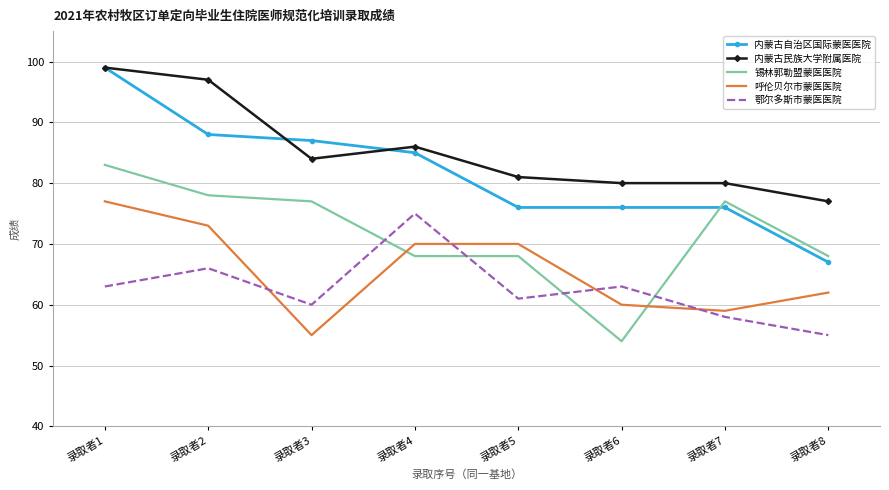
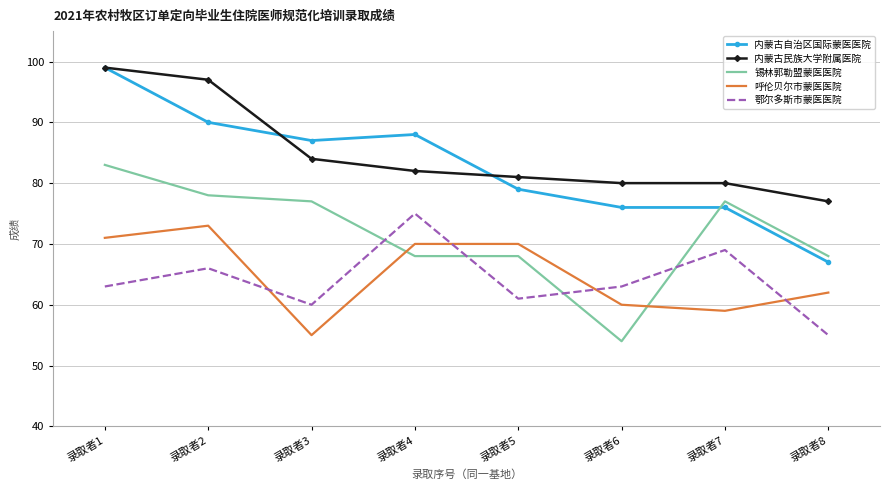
呼伦贝尔市蒙医医院, 录取者1: 77 -> 71
内蒙古自治区国际蒙医医院, 录取者2: 88 -> 90
内蒙古自治区国际蒙医医院, 录取者4: 85 -> 88
内蒙古民族大学附属医院, 录取者4: 86 -> 82
内蒙古自治区国际蒙医医院, 录取者5: 76 -> 79
鄂尔多斯市蒙医医院, 录取者7: 58 -> 69
